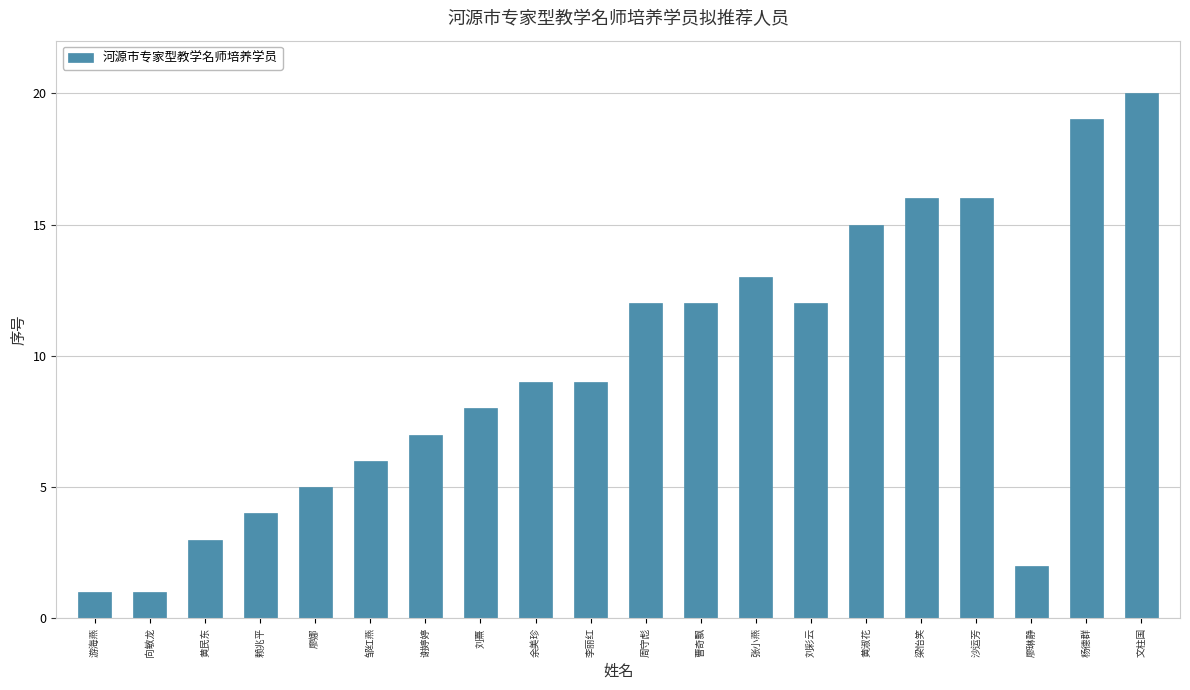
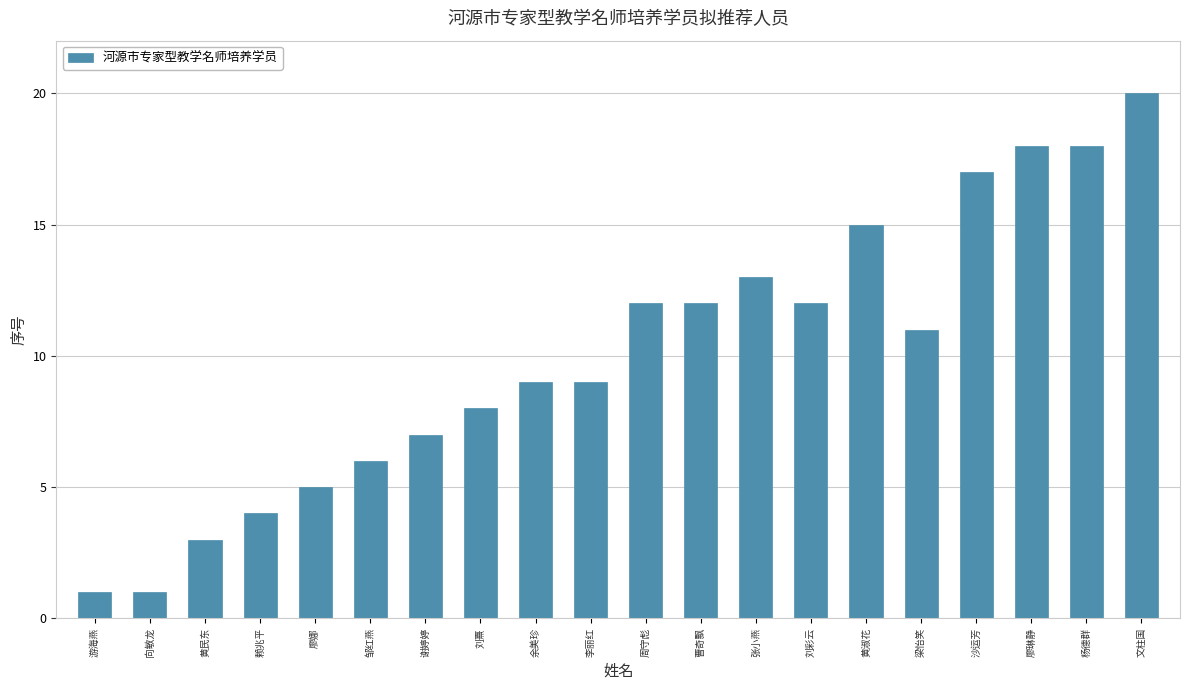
梁怡笑: 16 -> 11
沙运芳: 16 -> 17
廖琳静: 2 -> 18
杨德群: 19 -> 18
